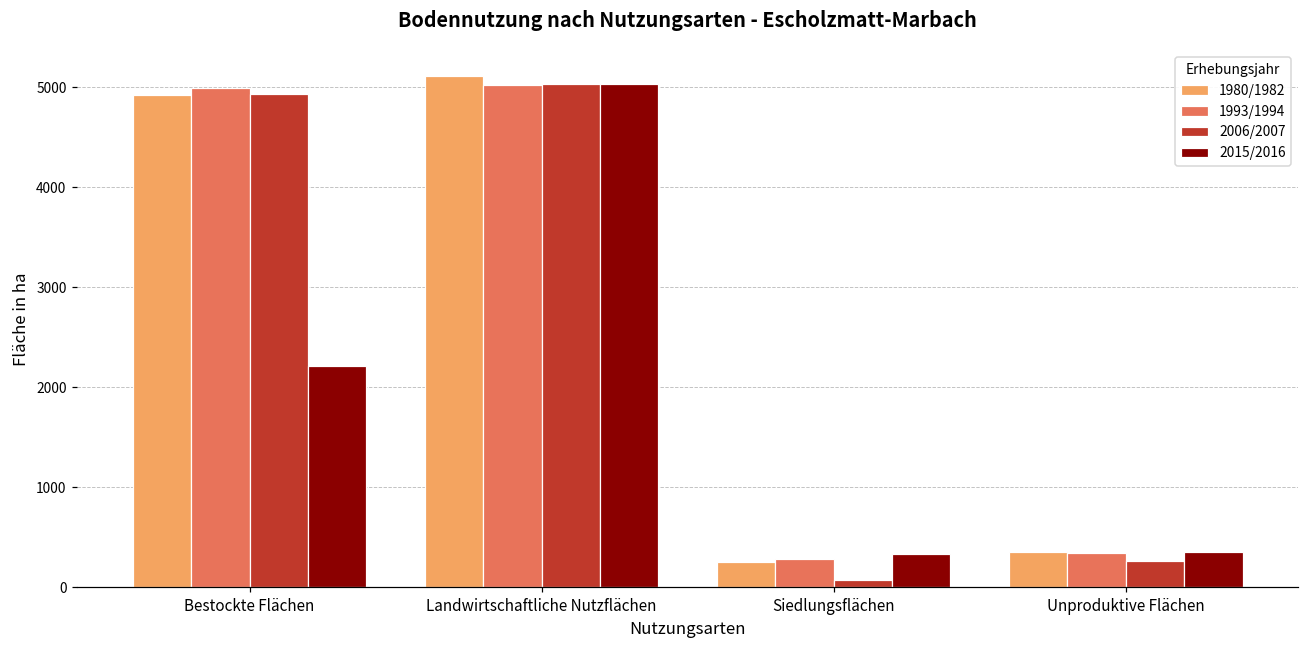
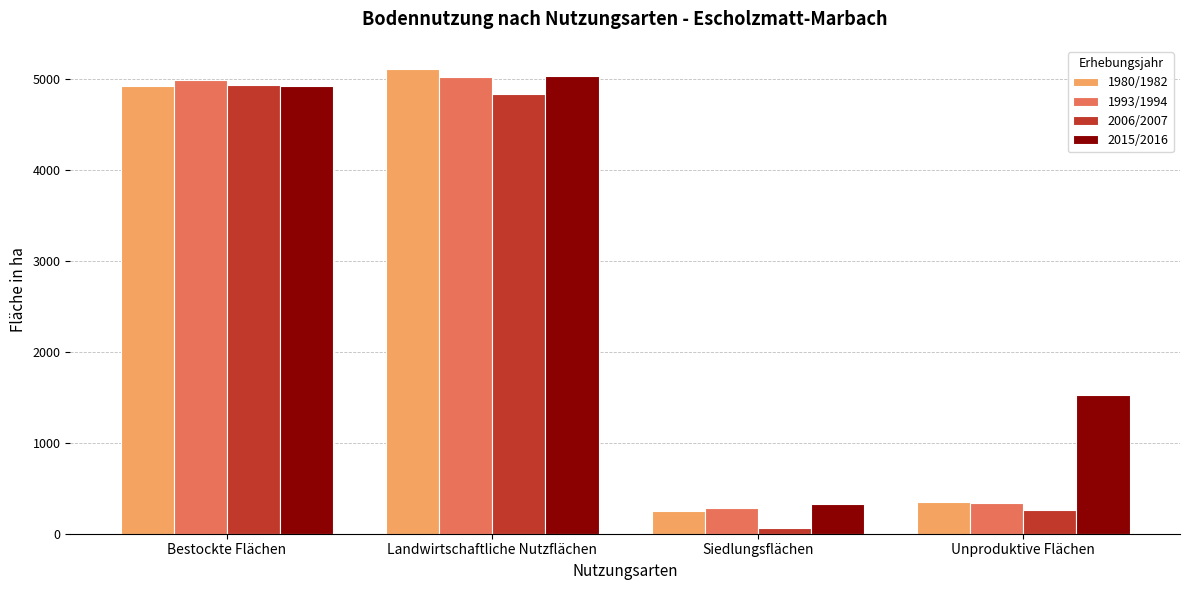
2015/2016, Bestockte Flächen: 2200 -> 4900
2006/2007, Landwirtschaftliche Nutzflächen: 5000 -> 4800
2015/2016, Unproduktive Flächen: 300 -> 1500
